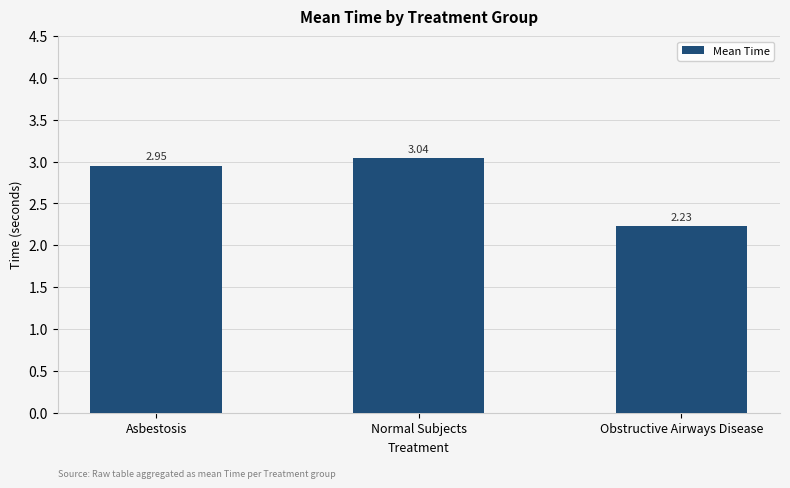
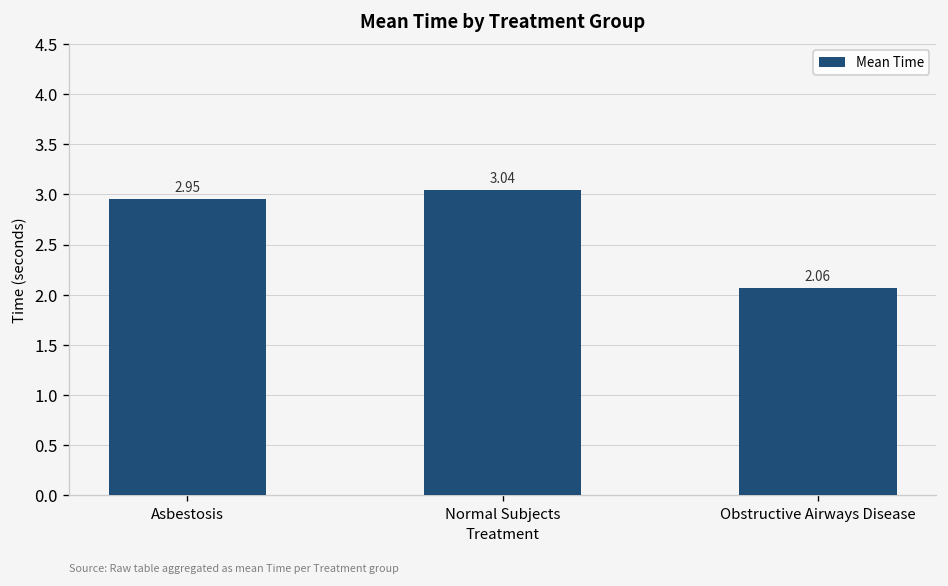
Obstructive Airways Disease: 2.23 -> 2.06
